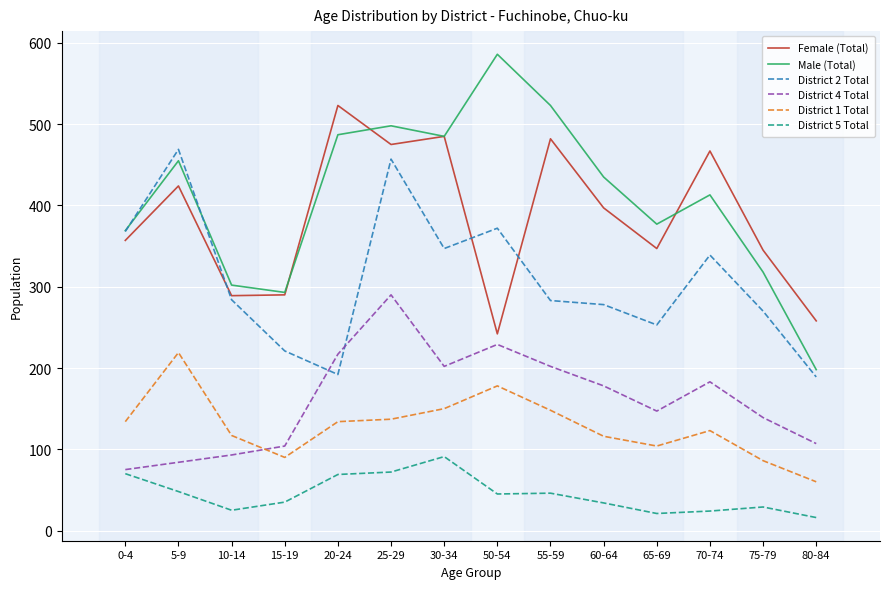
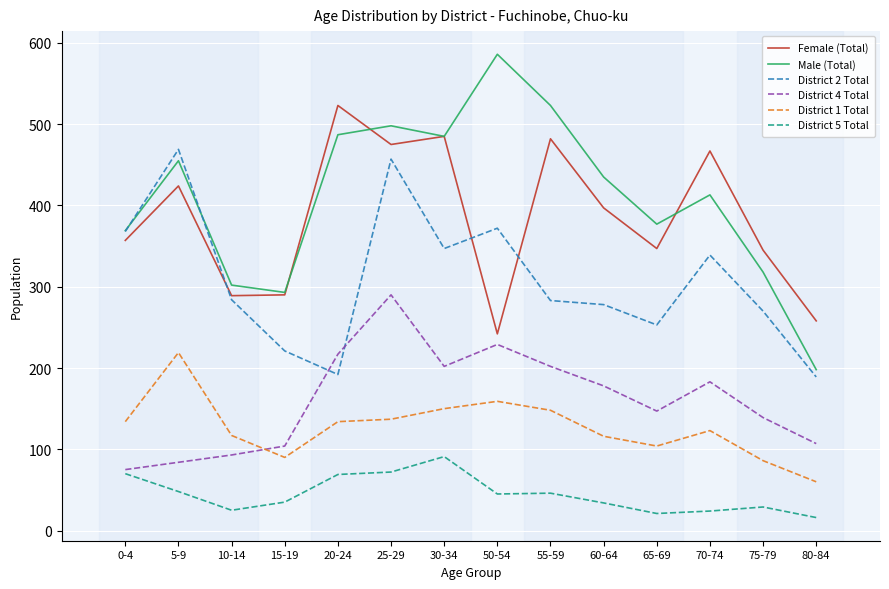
District 1 Total, 50-54: 180 -> 160
